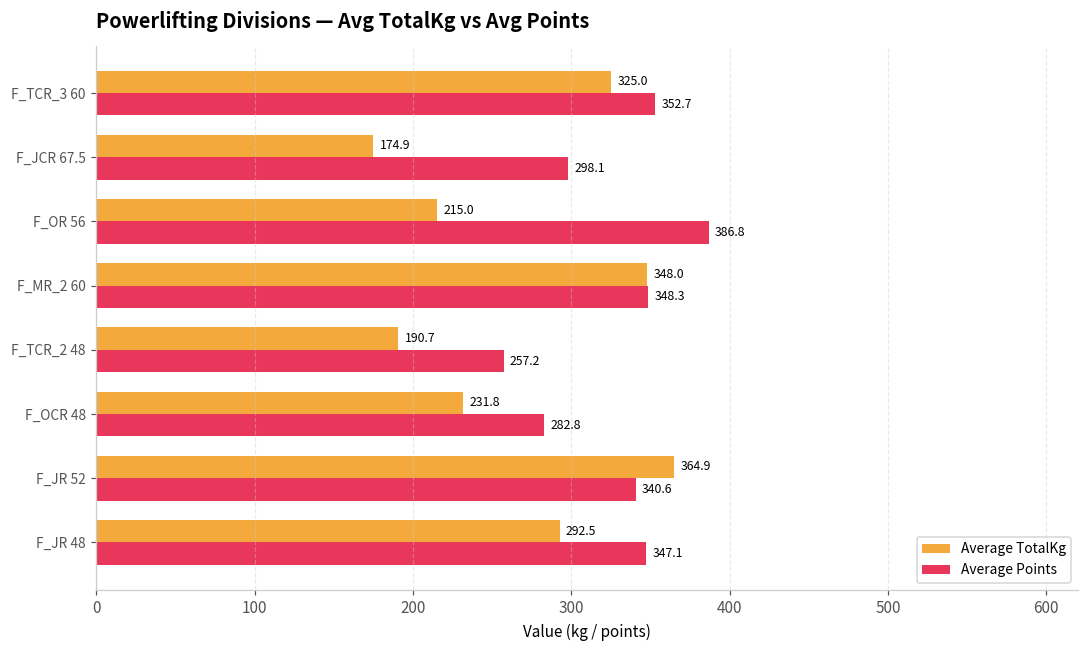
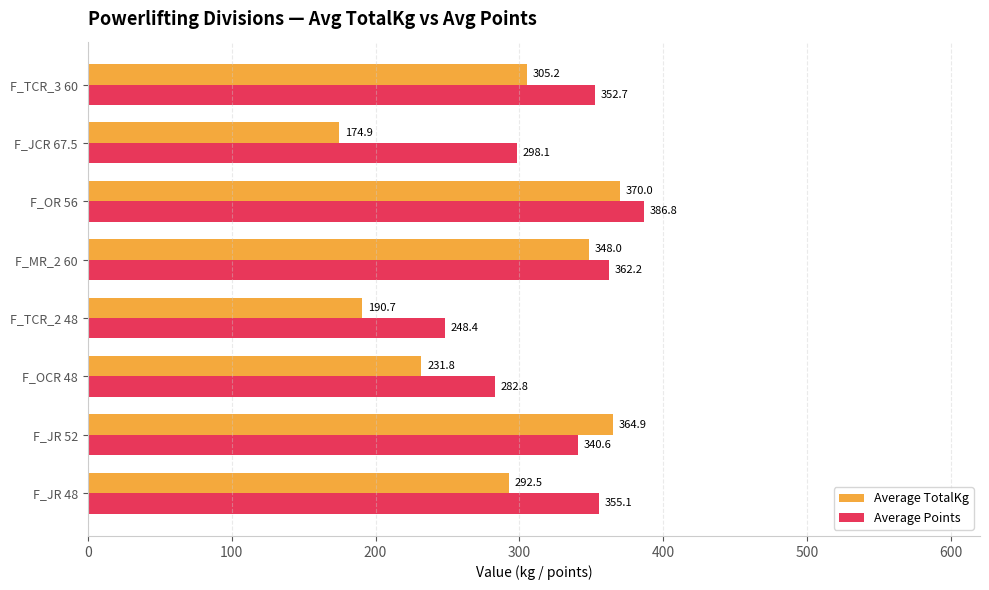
Average TotalKg, F_TCR_3 60: 325.0 -> 305.2
Average TotalKg, F_OR 56: 215.0 -> 370.0
Average Points, F_MR_2 60: 348.3 -> 362.2
Average Points, F_TCR_2 48: 257.2 -> 248.4
Average Points, F_JR 48: 347.1 -> 355.1
